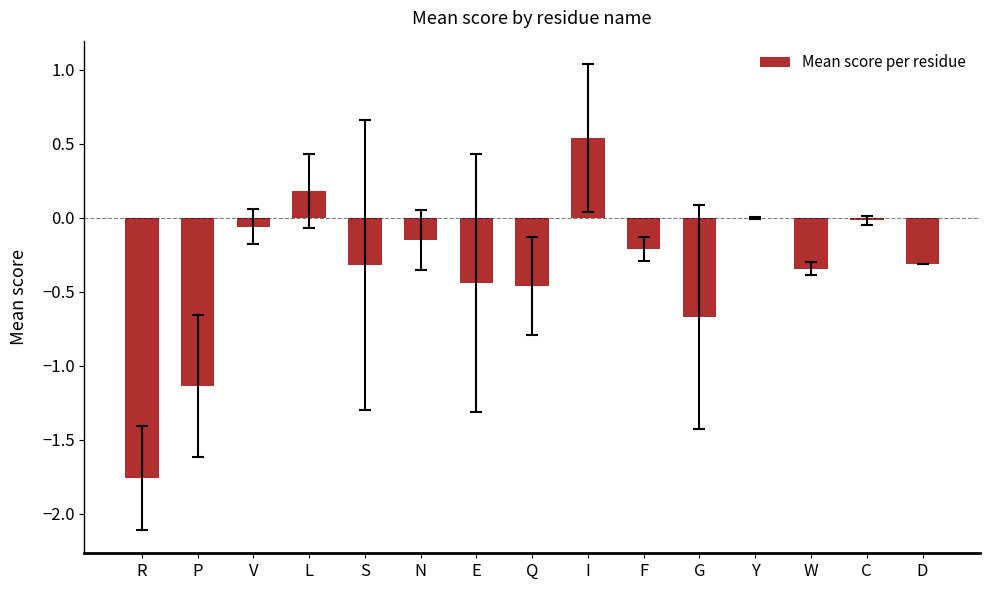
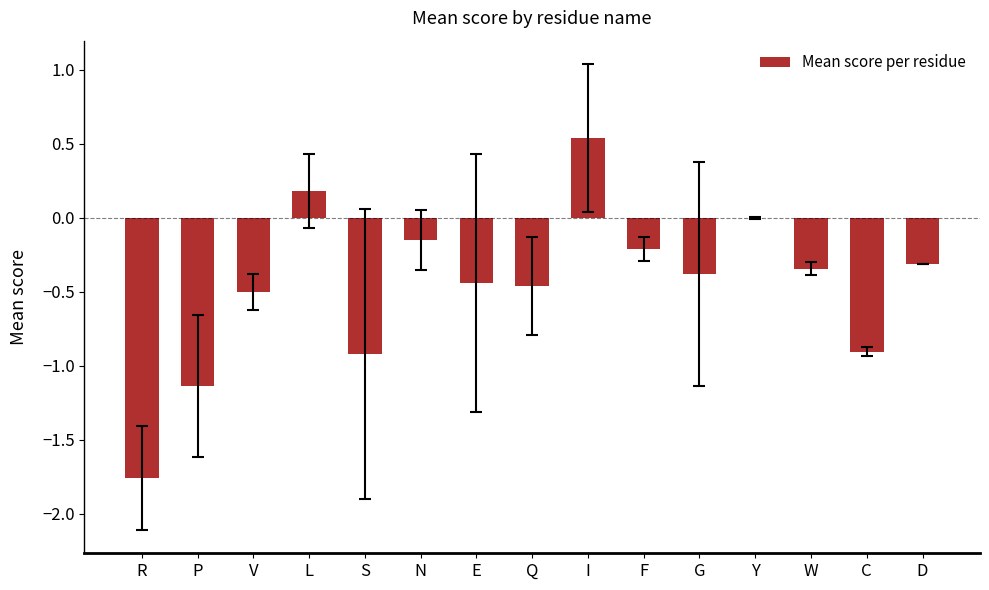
Mean score per residue, V: -0.06 -> -0.50
Mean score per residue, S: -0.32 -> -0.92
Mean score per residue, G: -0.67 -> -0.38
Mean score per residue, C: -0.02 -> -0.90
